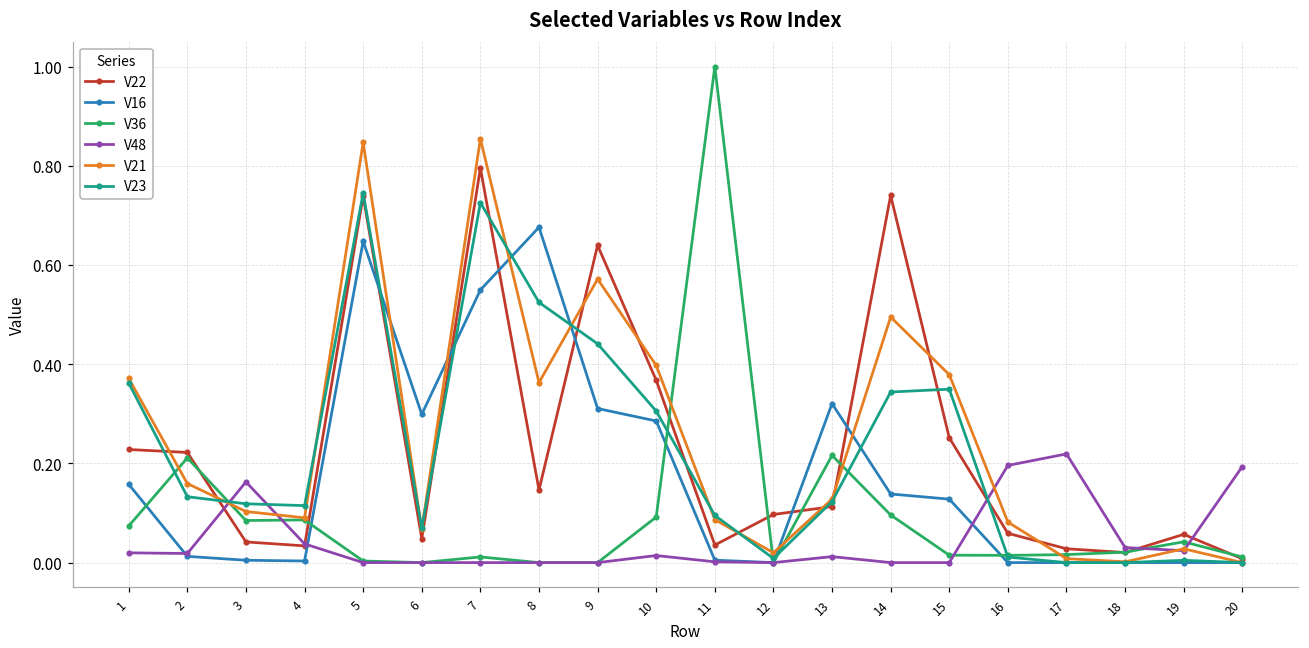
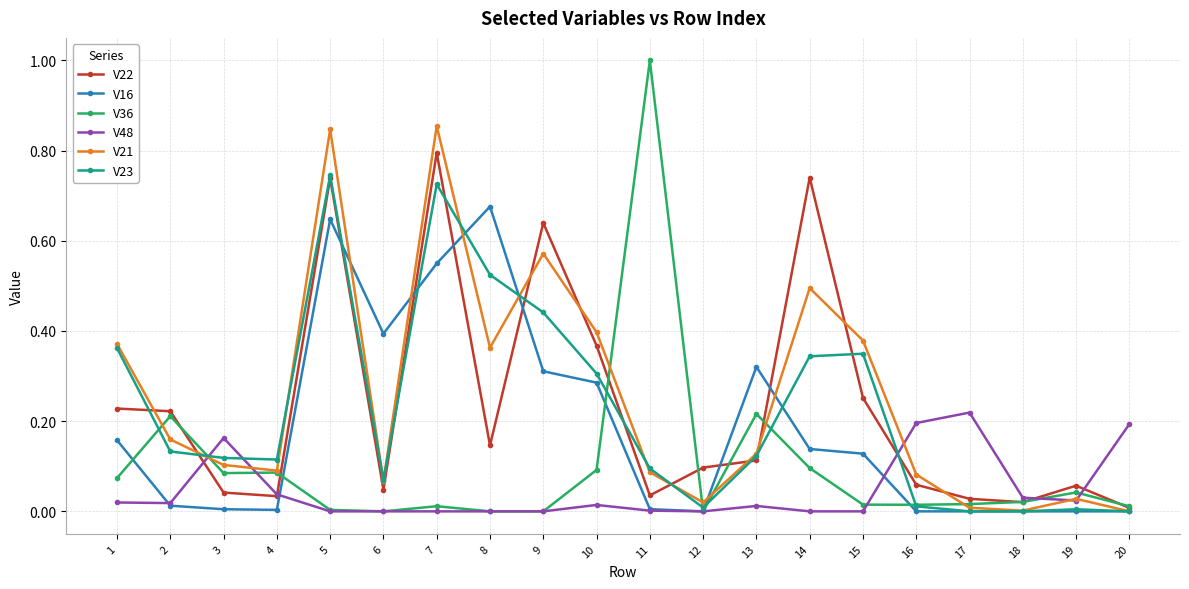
V16, 6: 0.30 -> 0.39
